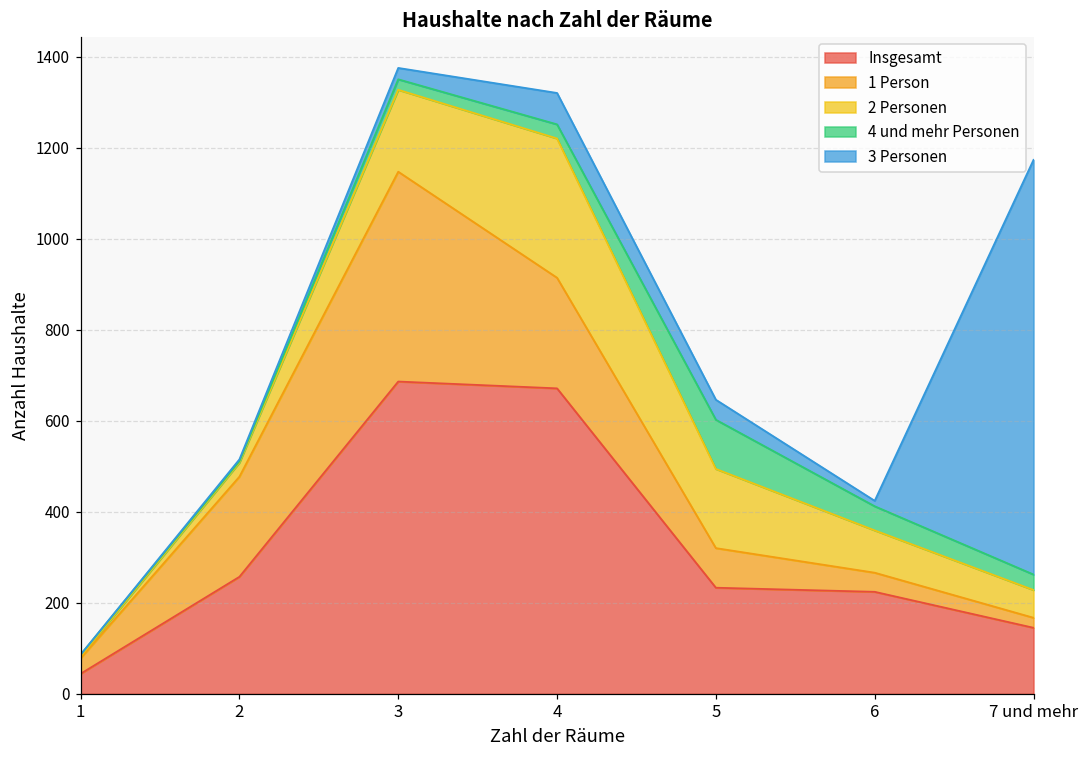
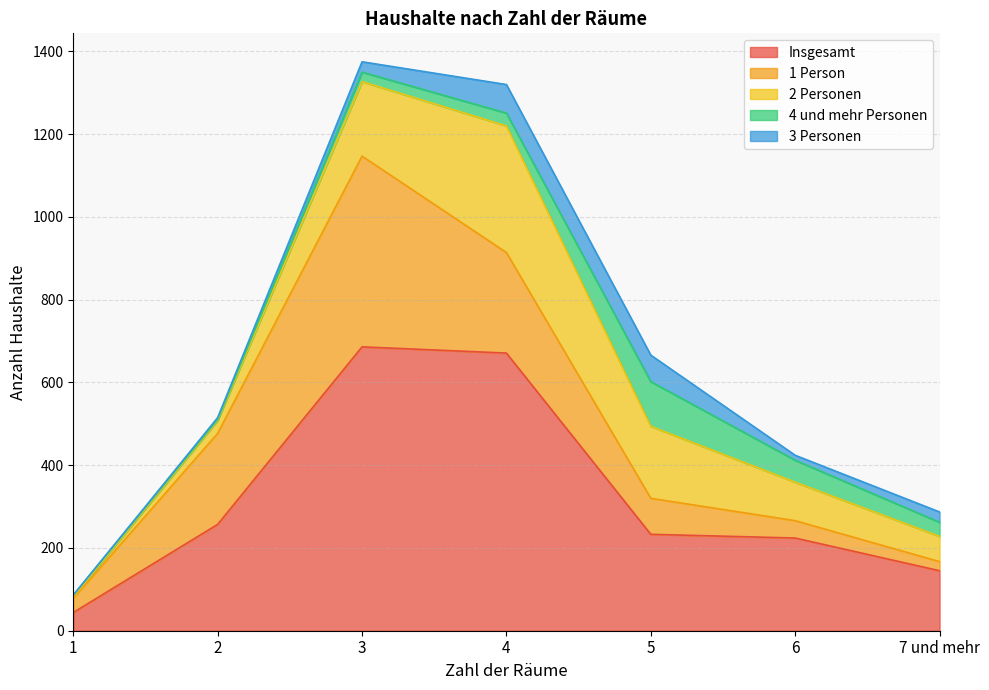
3 Personen, 5: 40 -> 60
3 Personen, 7 und mehr: 910 -> 30
